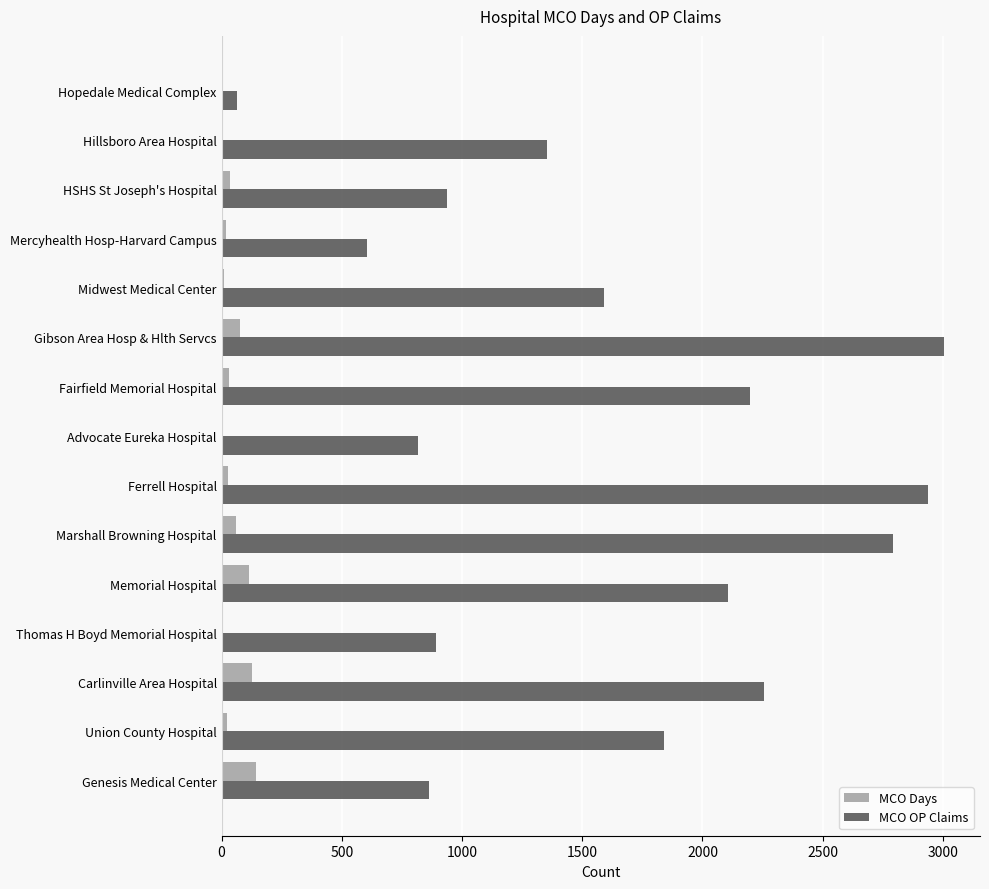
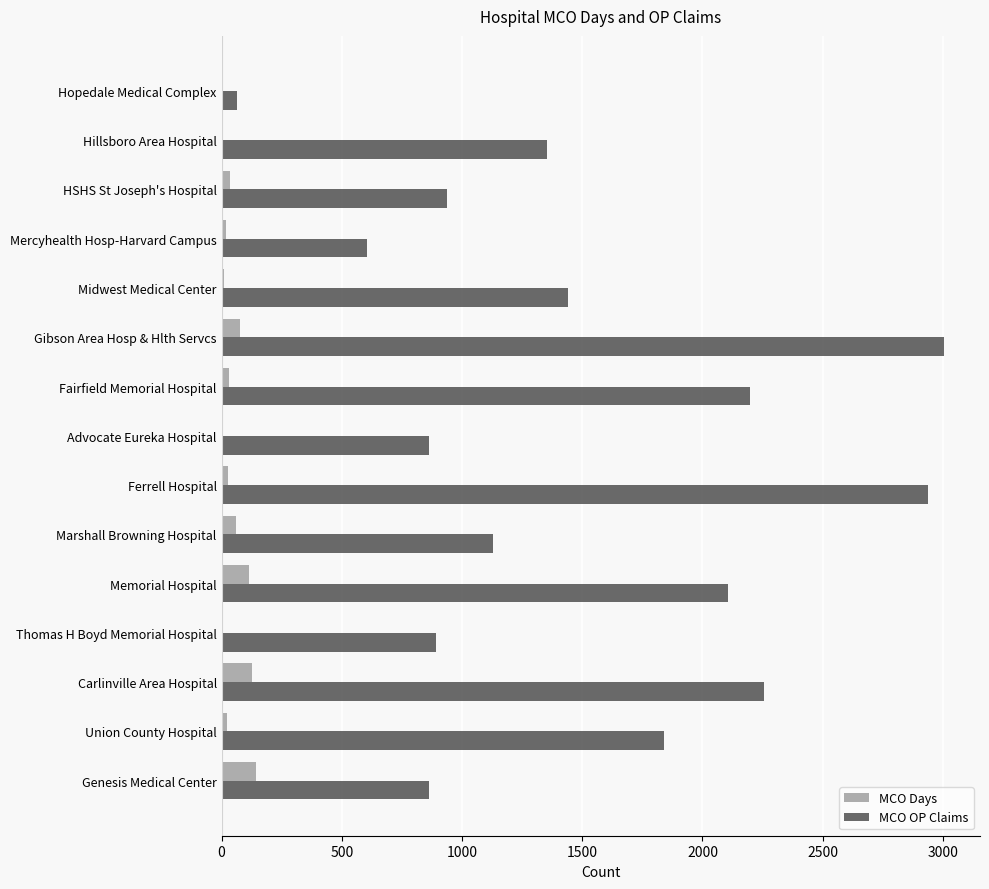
MCO OP Claims, Midwest Medical Center: 1590 -> 1440
MCO OP Claims, Advocate Eureka Hospital: 820 -> 860
MCO OP Claims, Marshall Browning Hospital: 2790 -> 1130
